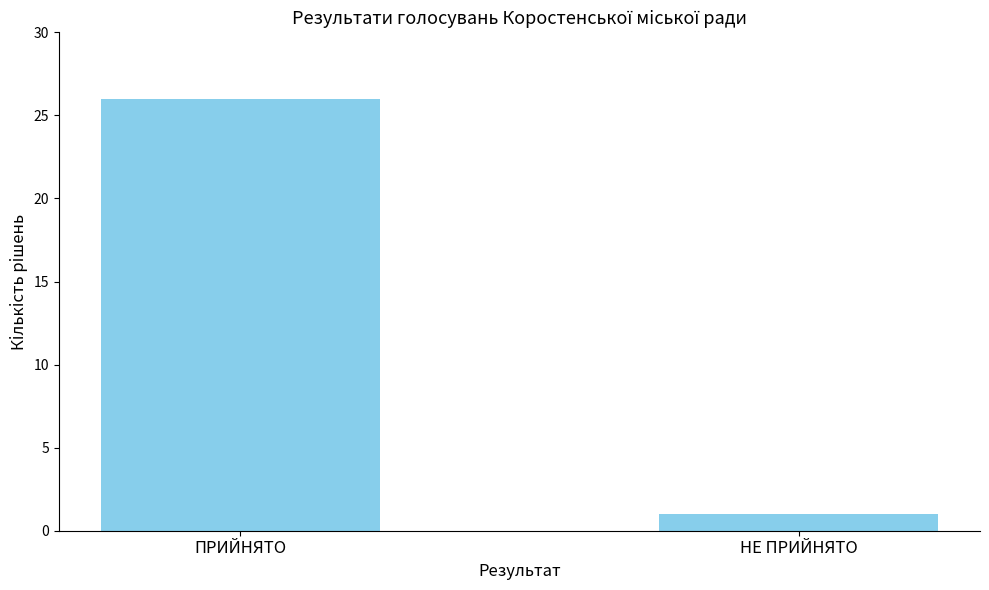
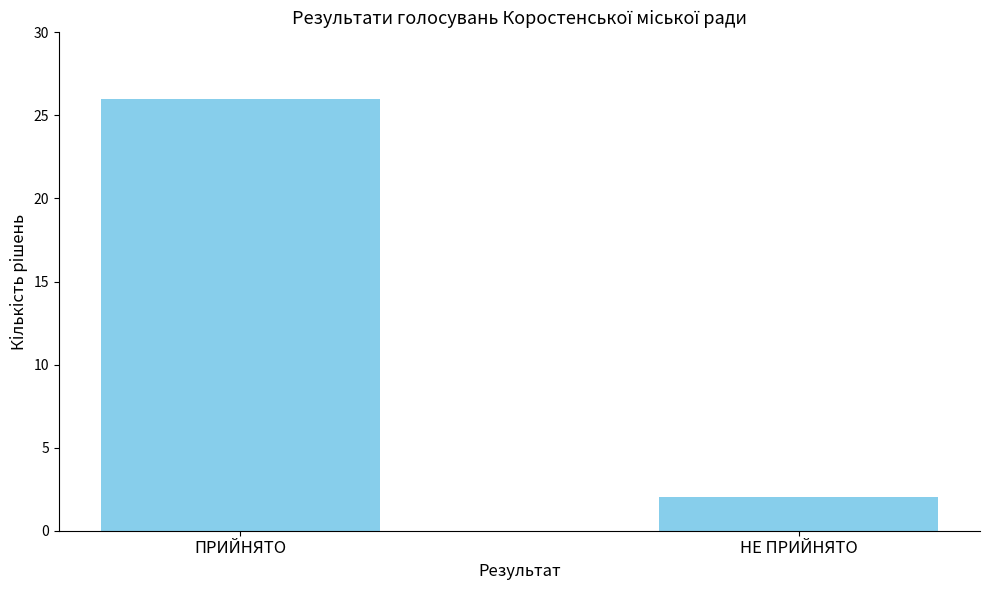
НЕ ПРИЙНЯТО: 1 -> 2
